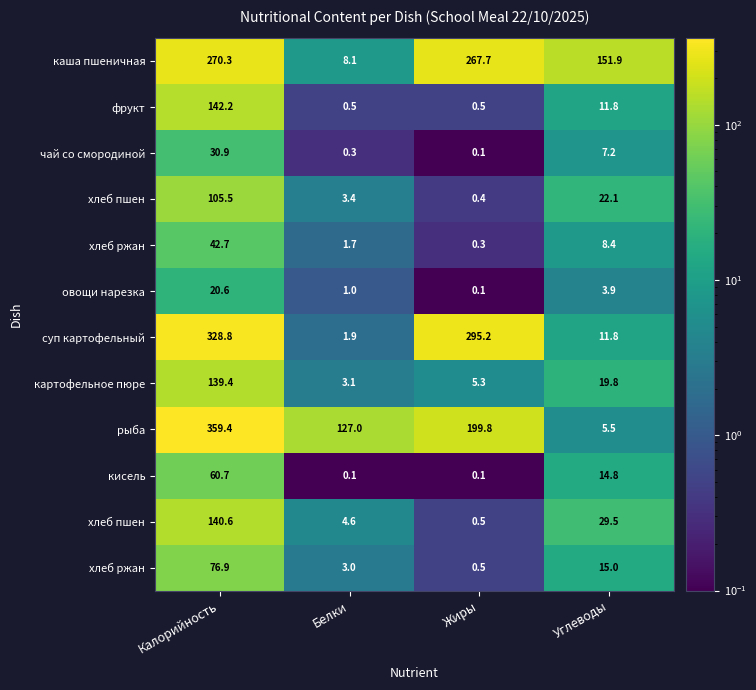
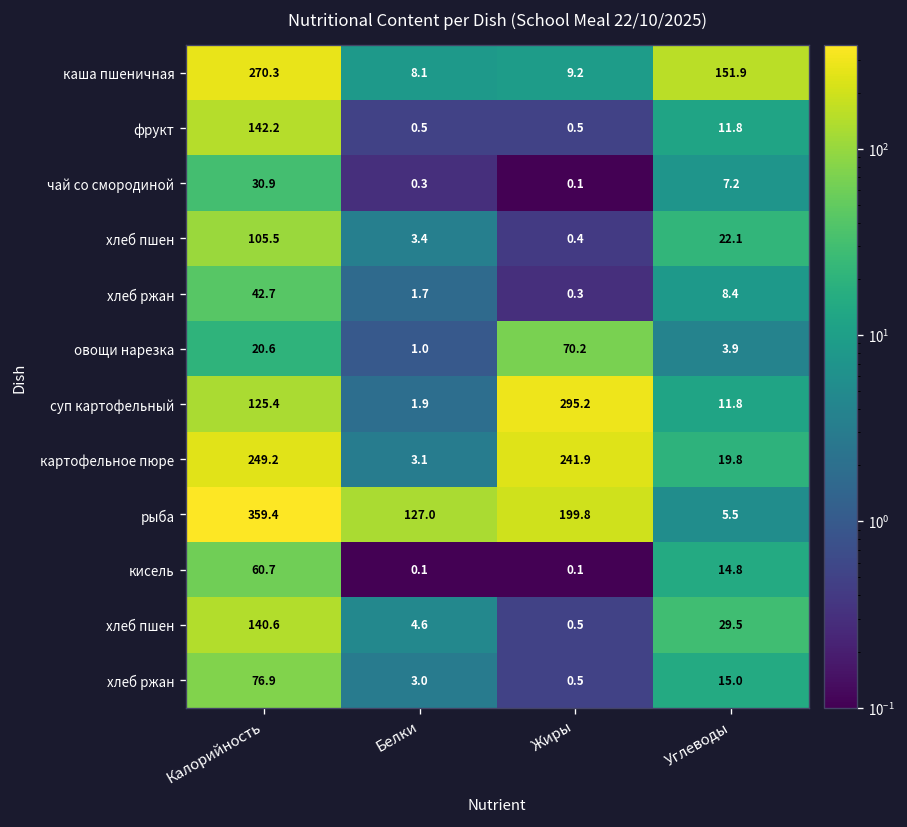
каша пшеничная, Жиры: 267.7 -> 9.2
овощи нарезка, Жиры: 0.1 -> 70.2
суп картофельный, Калорийность: 328.8 -> 125.4
картофельное пюре, Калорийность: 139.4 -> 249.2
картофельное пюре, Жиры: 5.3 -> 241.9
